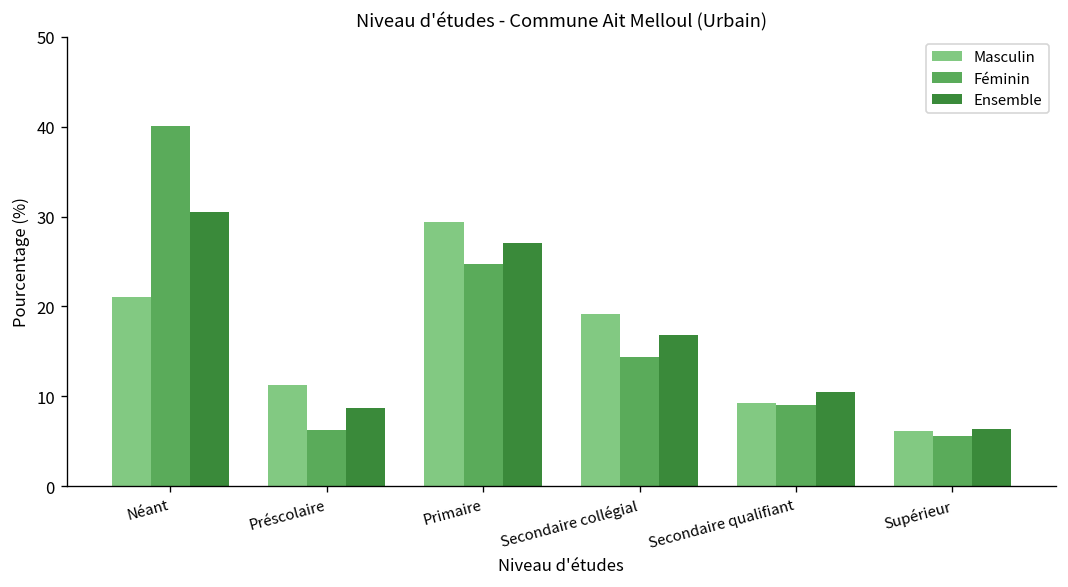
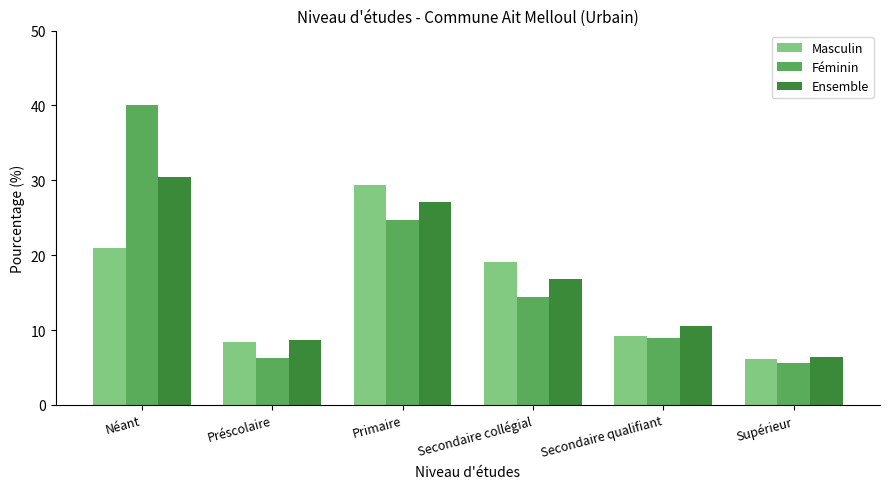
Masculin, Préscolaire: 11 -> 8
